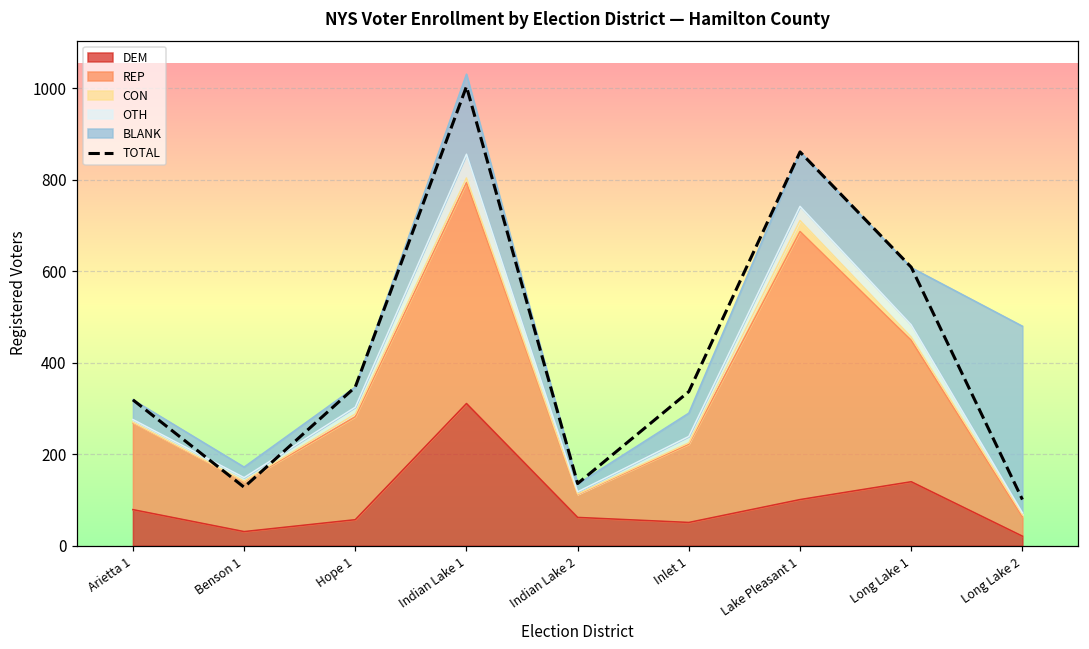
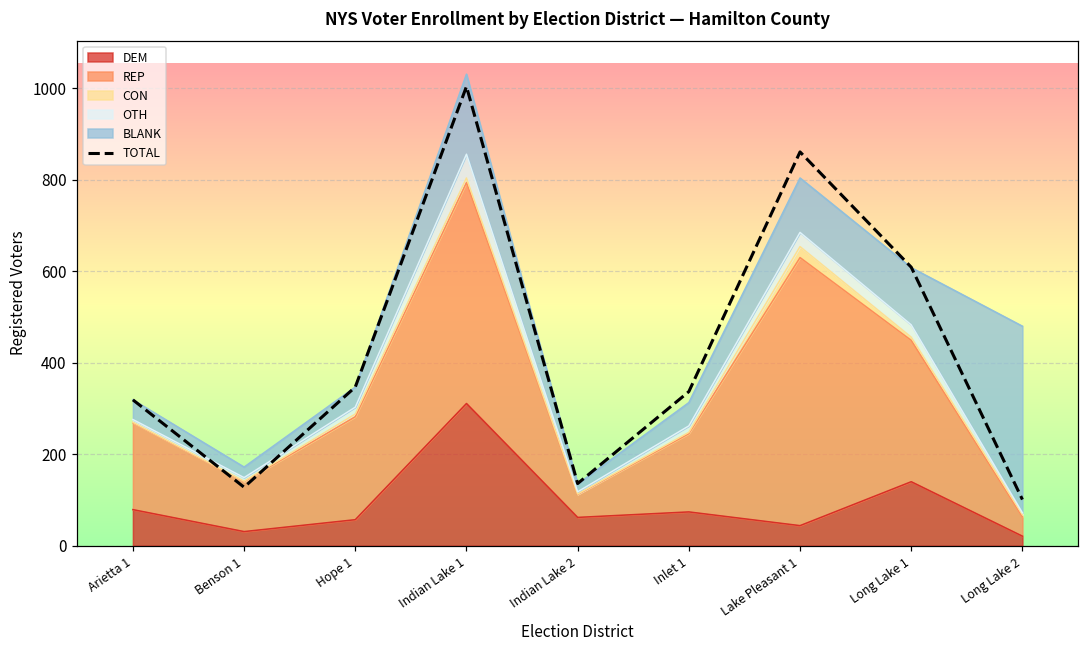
DEM, Inlet 1: 50 -> 70
DEM, Lake Pleasant 1: 100 -> 40
